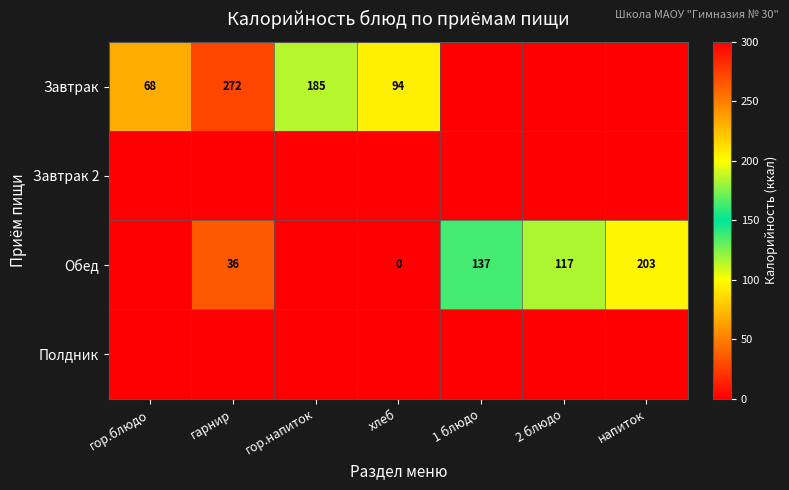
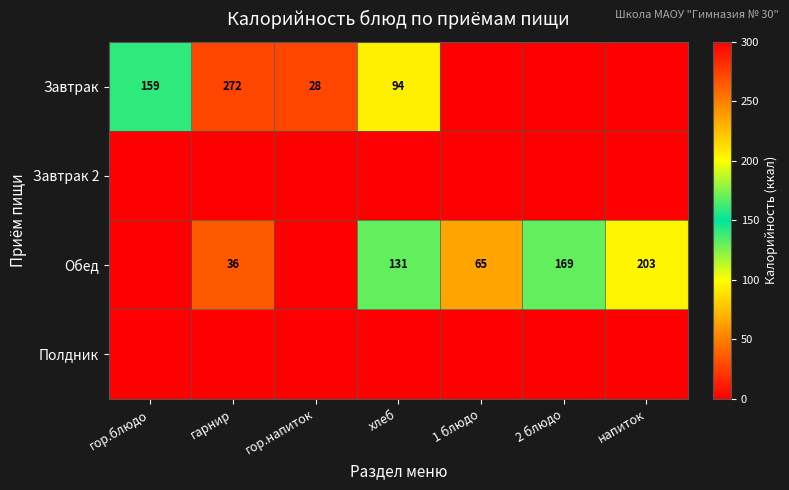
Завтрак, гор.блюдо: 68 -> 159
Завтрак, гор.напиток: 185 -> 28
Обед, хлеб: 0 -> 131
Обед, 1 блюдо: 137 -> 65
Обед, 2 блюдо: 117 -> 169
